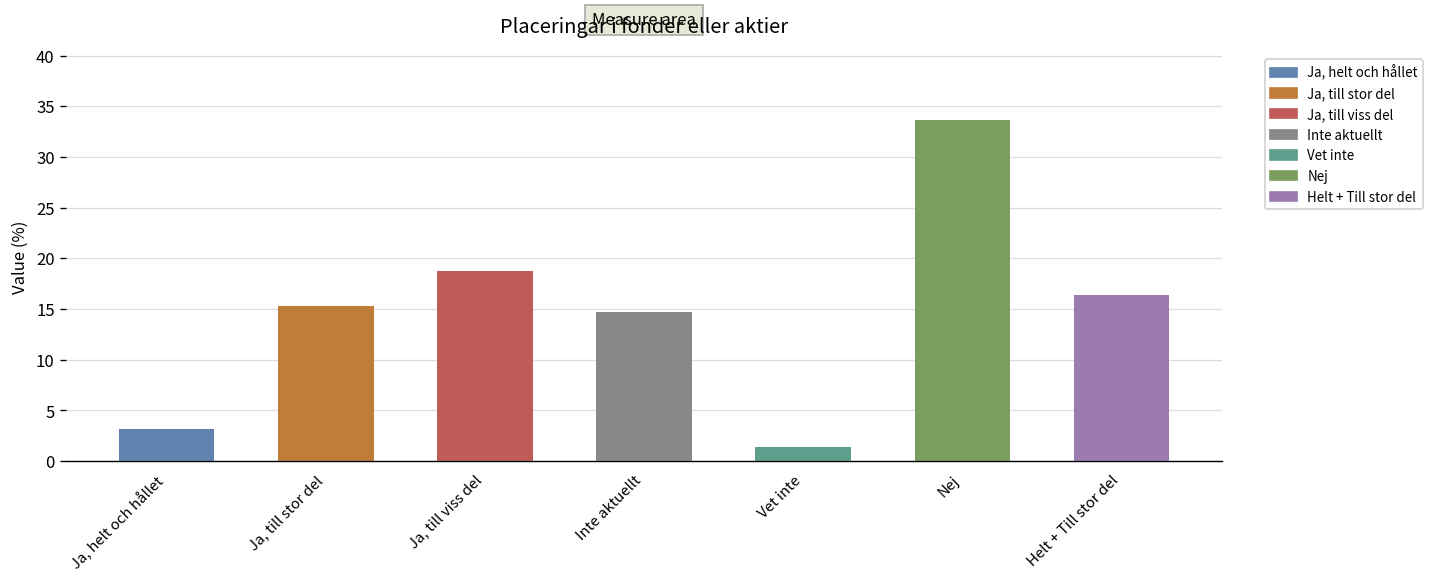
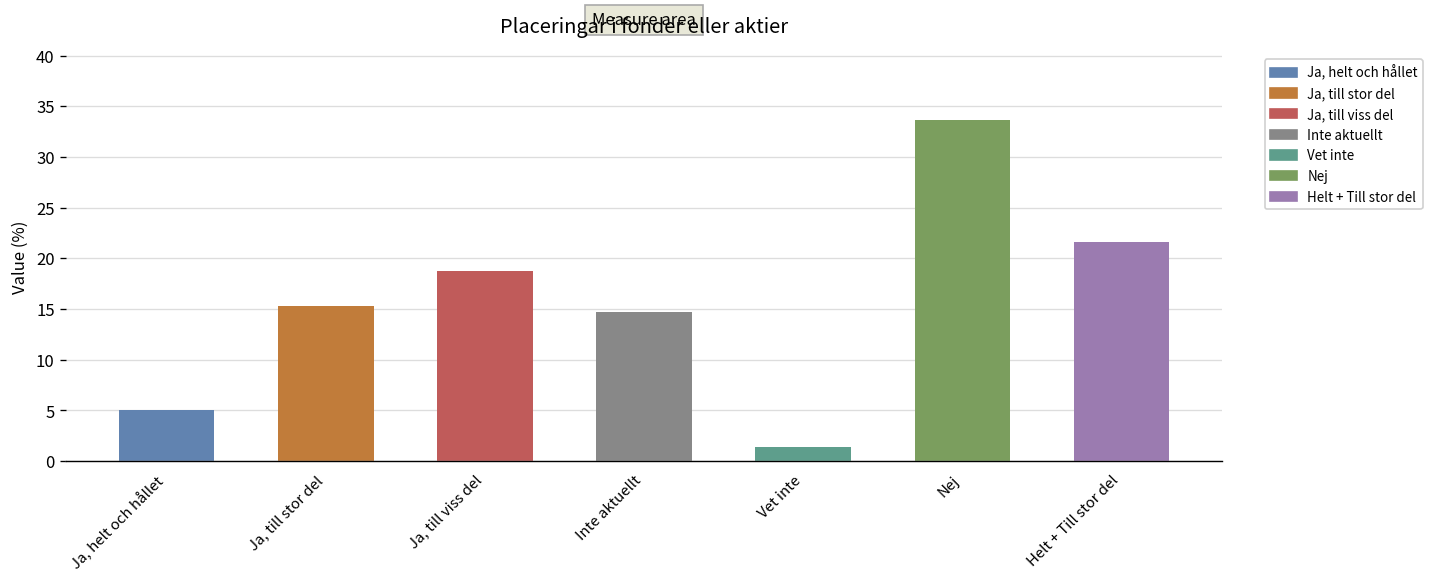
Ja, helt och hållet: 3 -> 5
Helt + Till stor del: 16 -> 22
